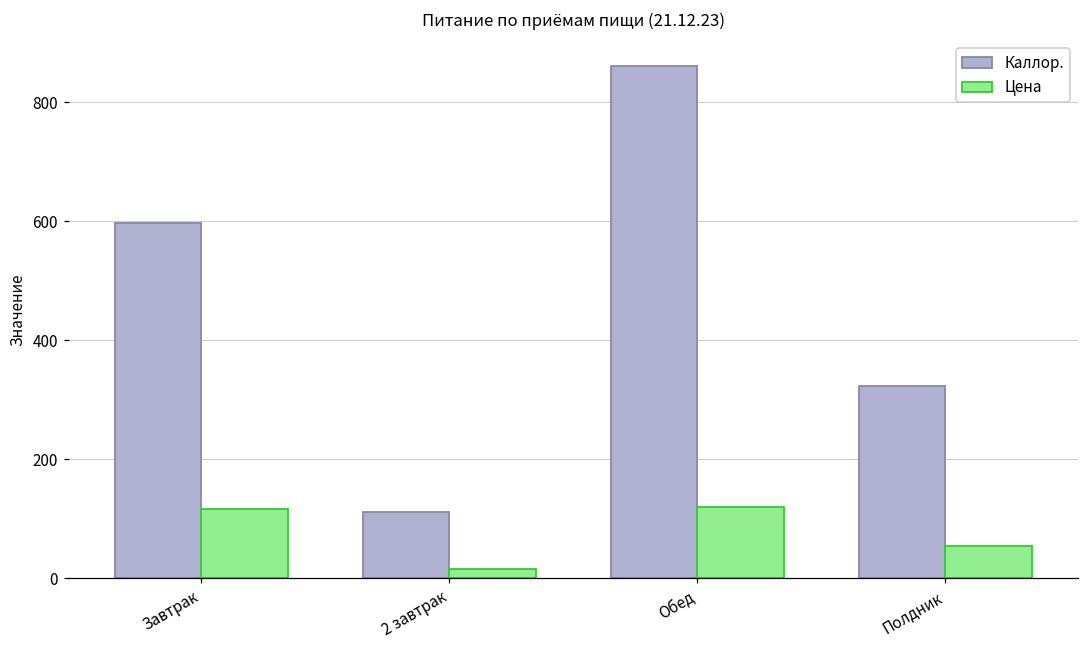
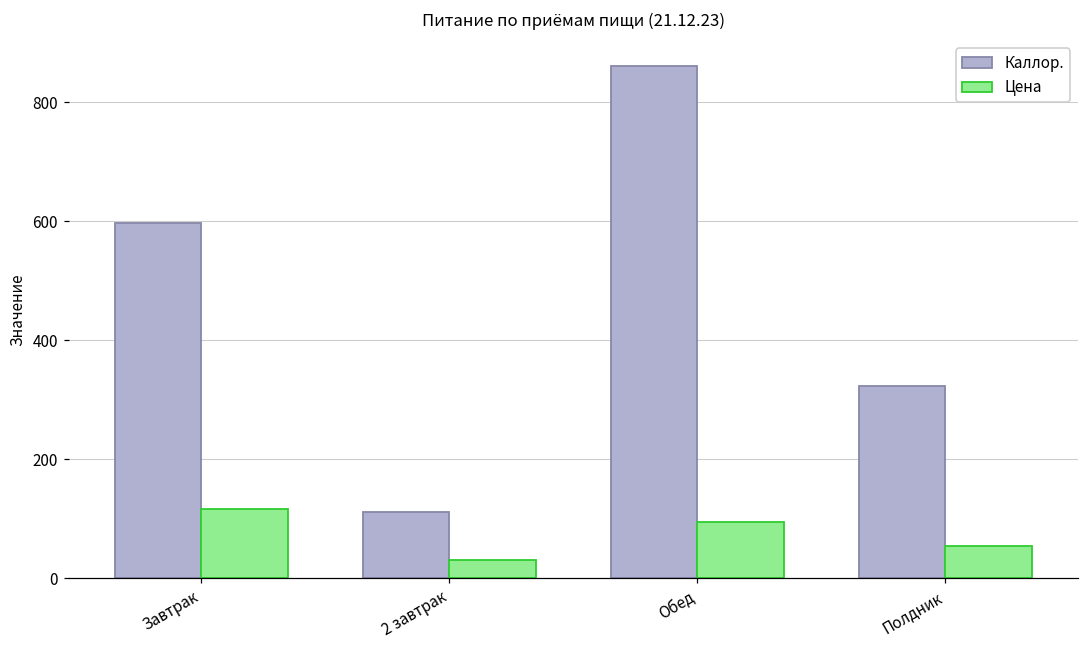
Цена, 2 завтрак: 20 -> 30
Цена, Обед: 120 -> 100
